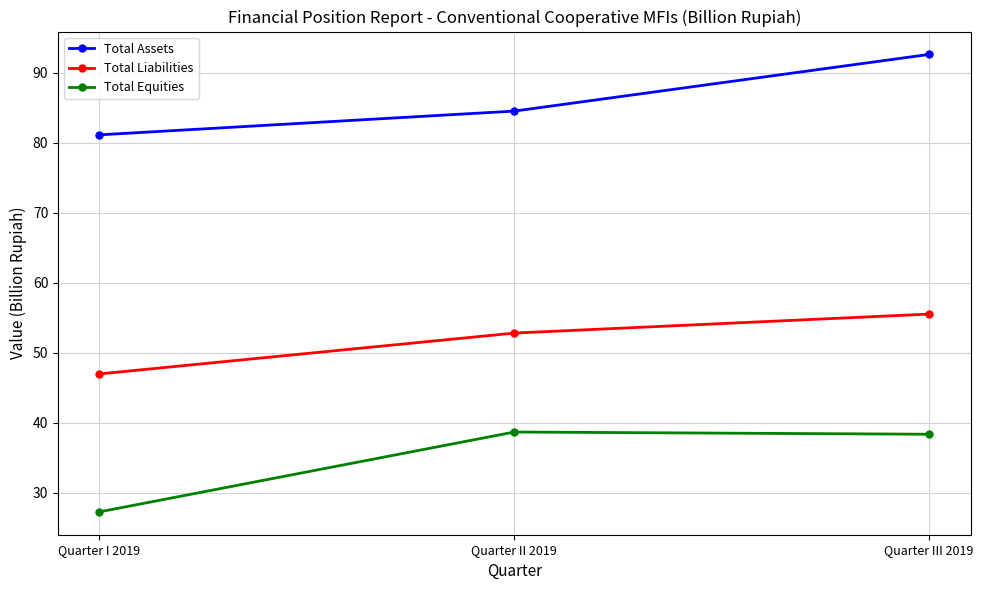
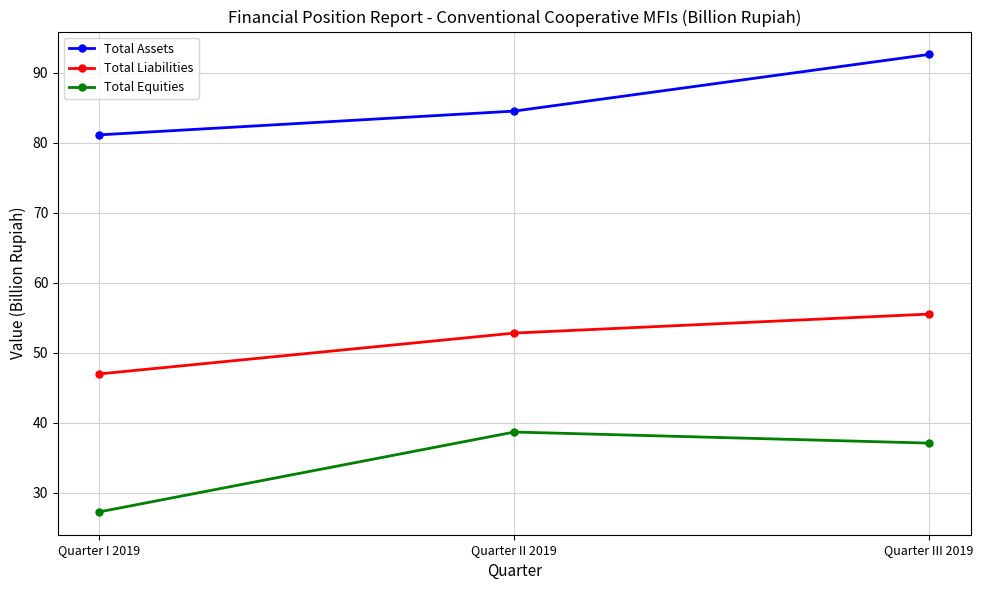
Total Equities, Quarter III 2019: 38 -> 37
